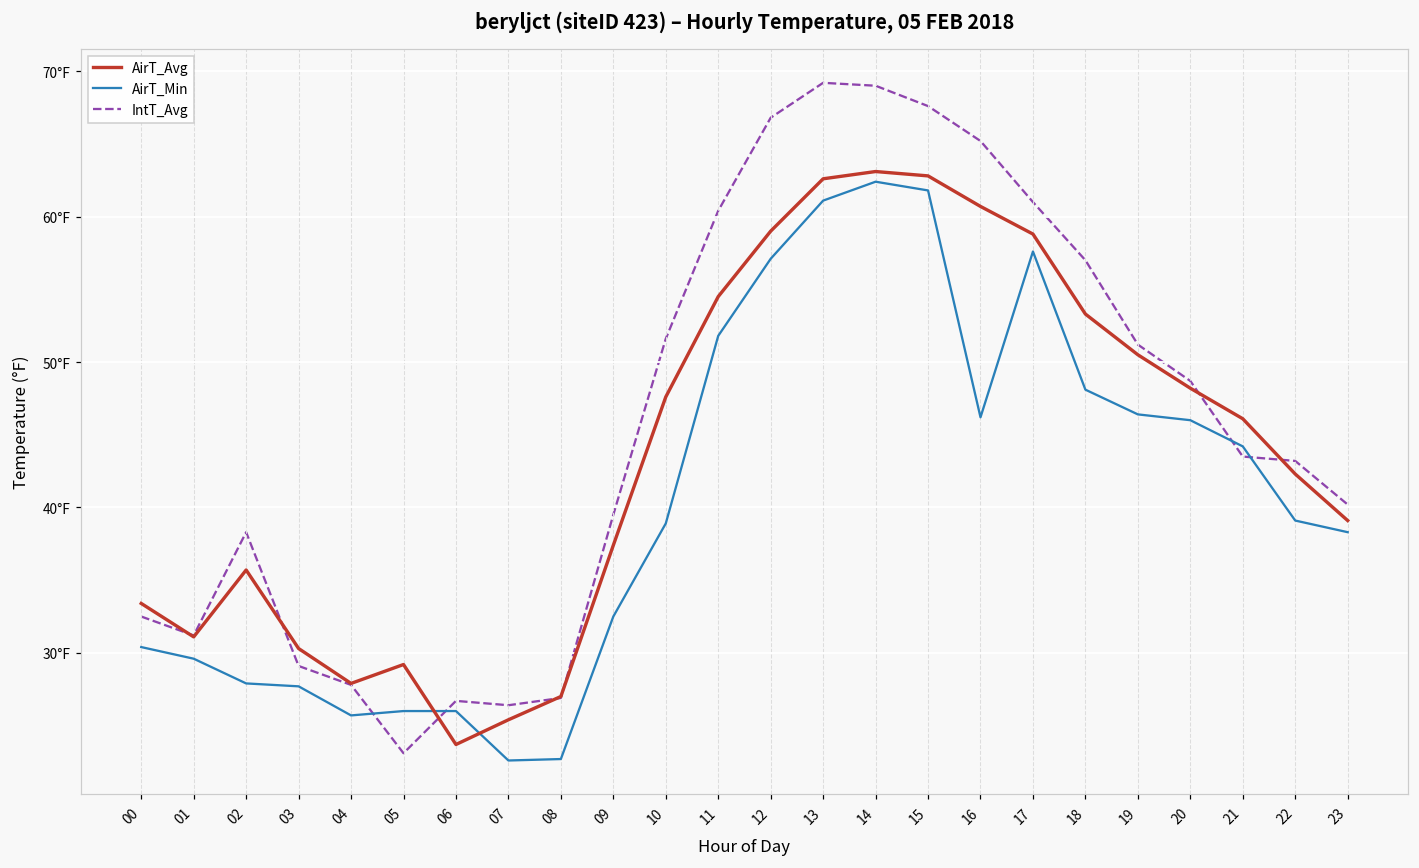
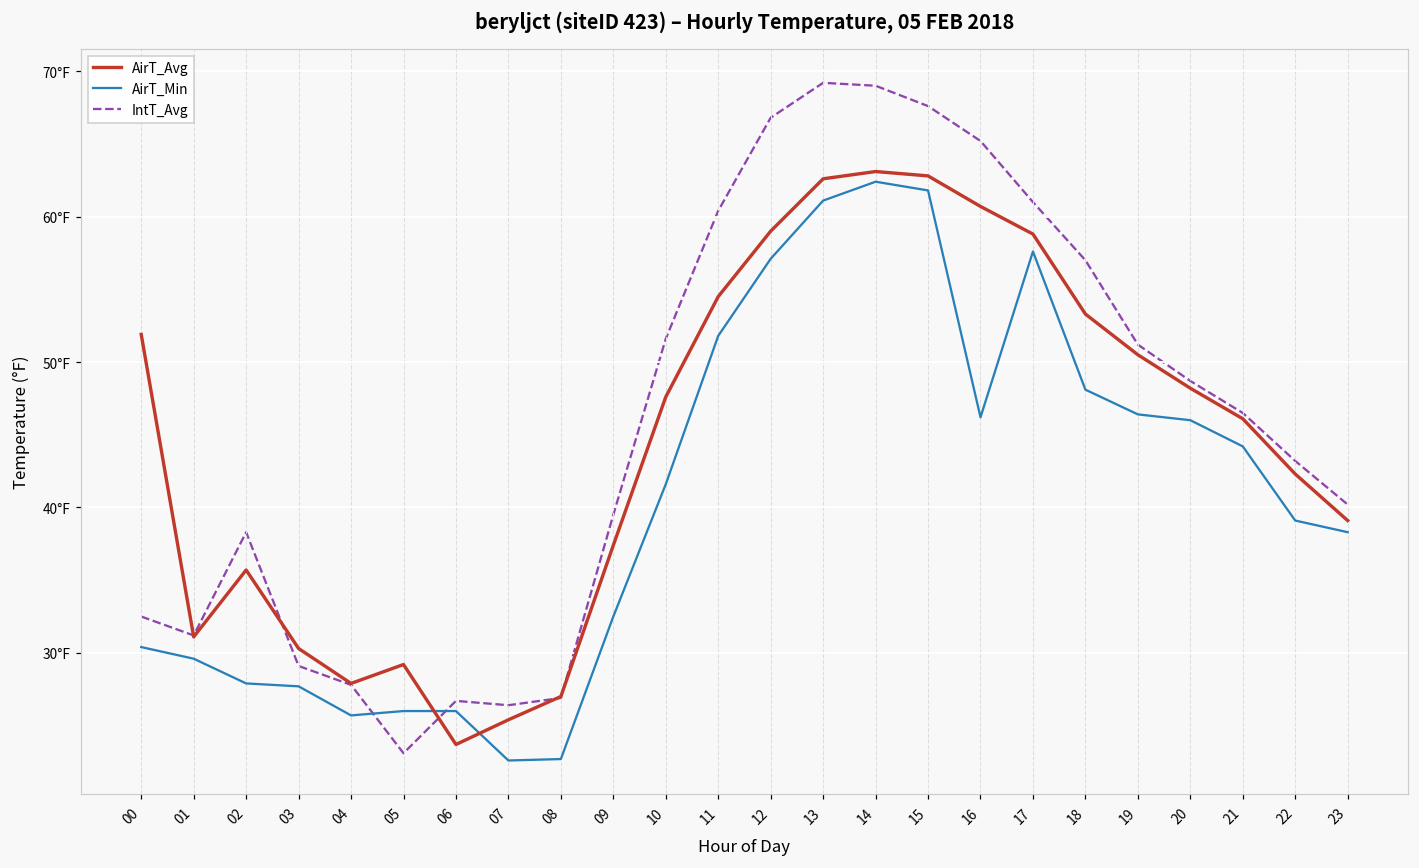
AirT_Avg, 00: 33.4°F -> 51.9°F
AirT_Min, 10: 38.9°F -> 41.6°F
IntT_Avg, 21: 43.5°F -> 46.5°F
